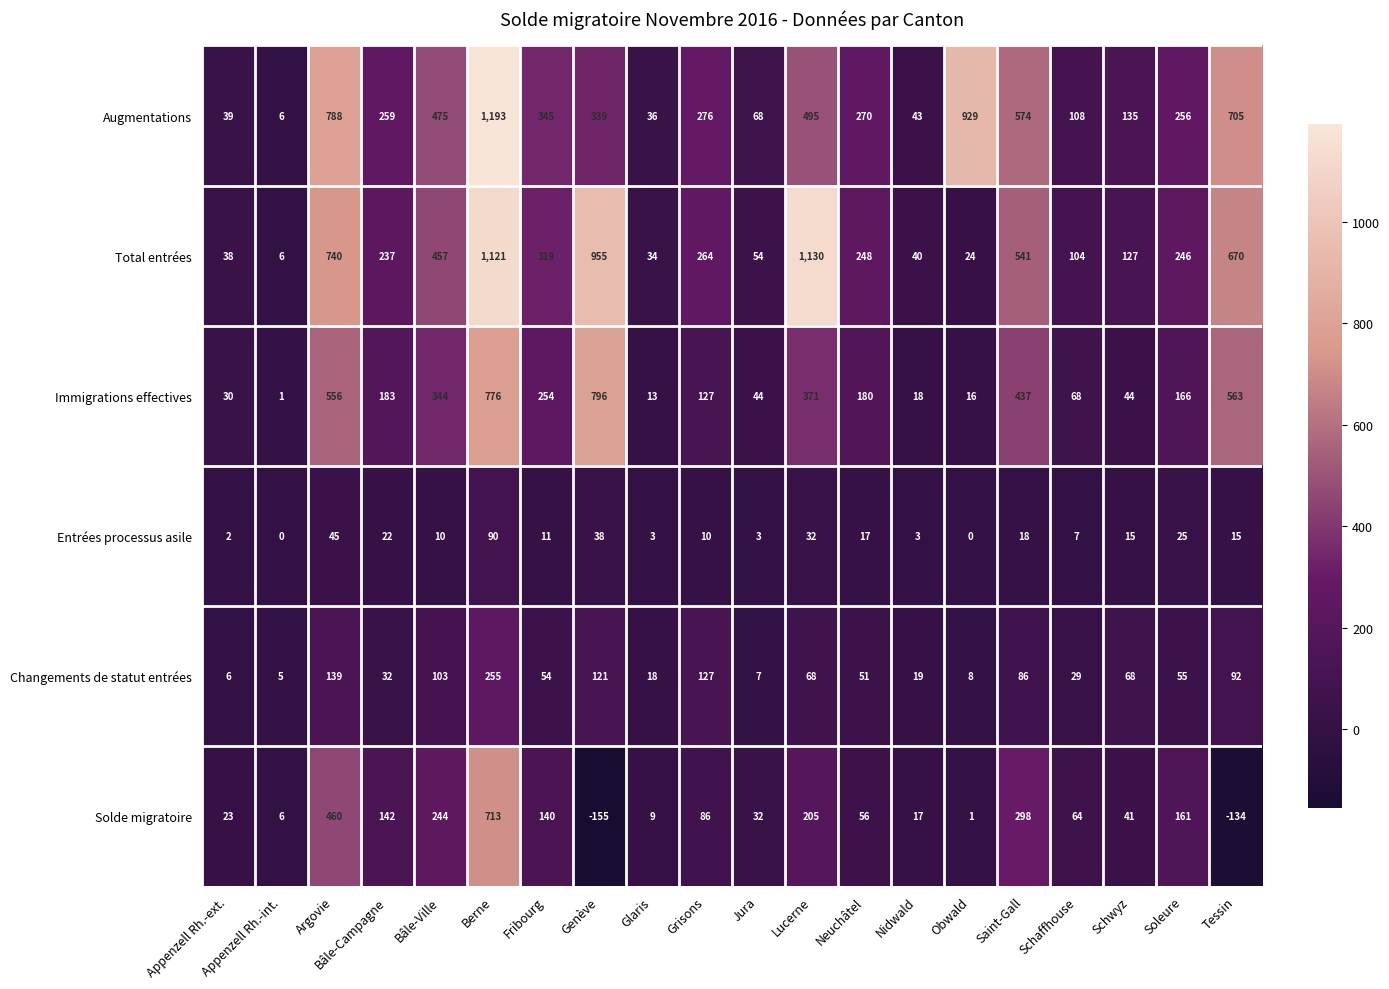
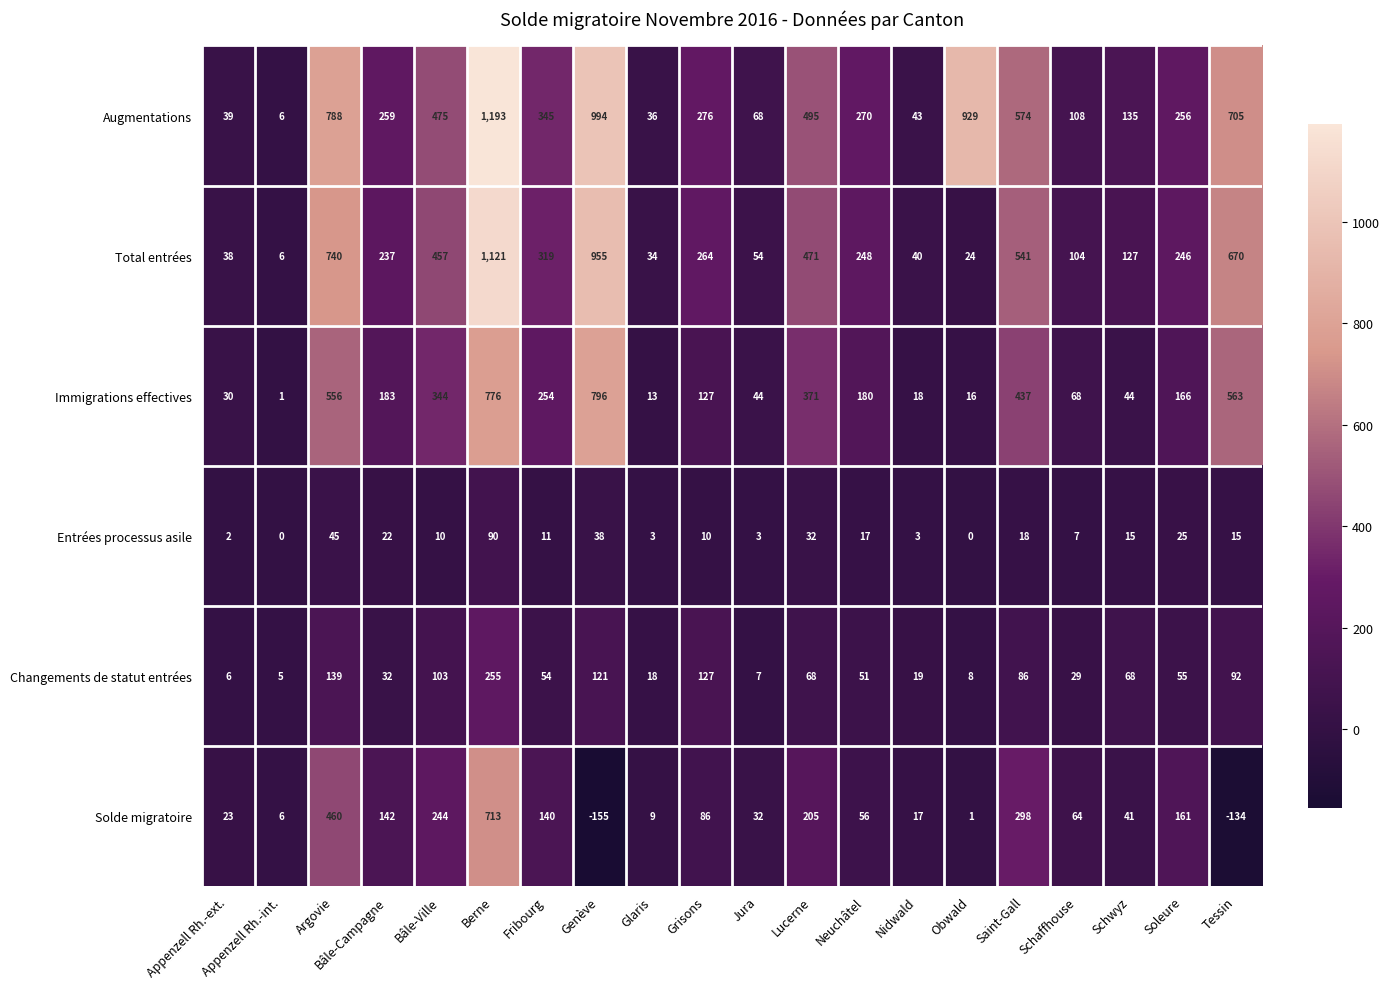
Augmentations, Genève: 339 -> 994
Total entrées, Lucerne: 1,130 -> 471
